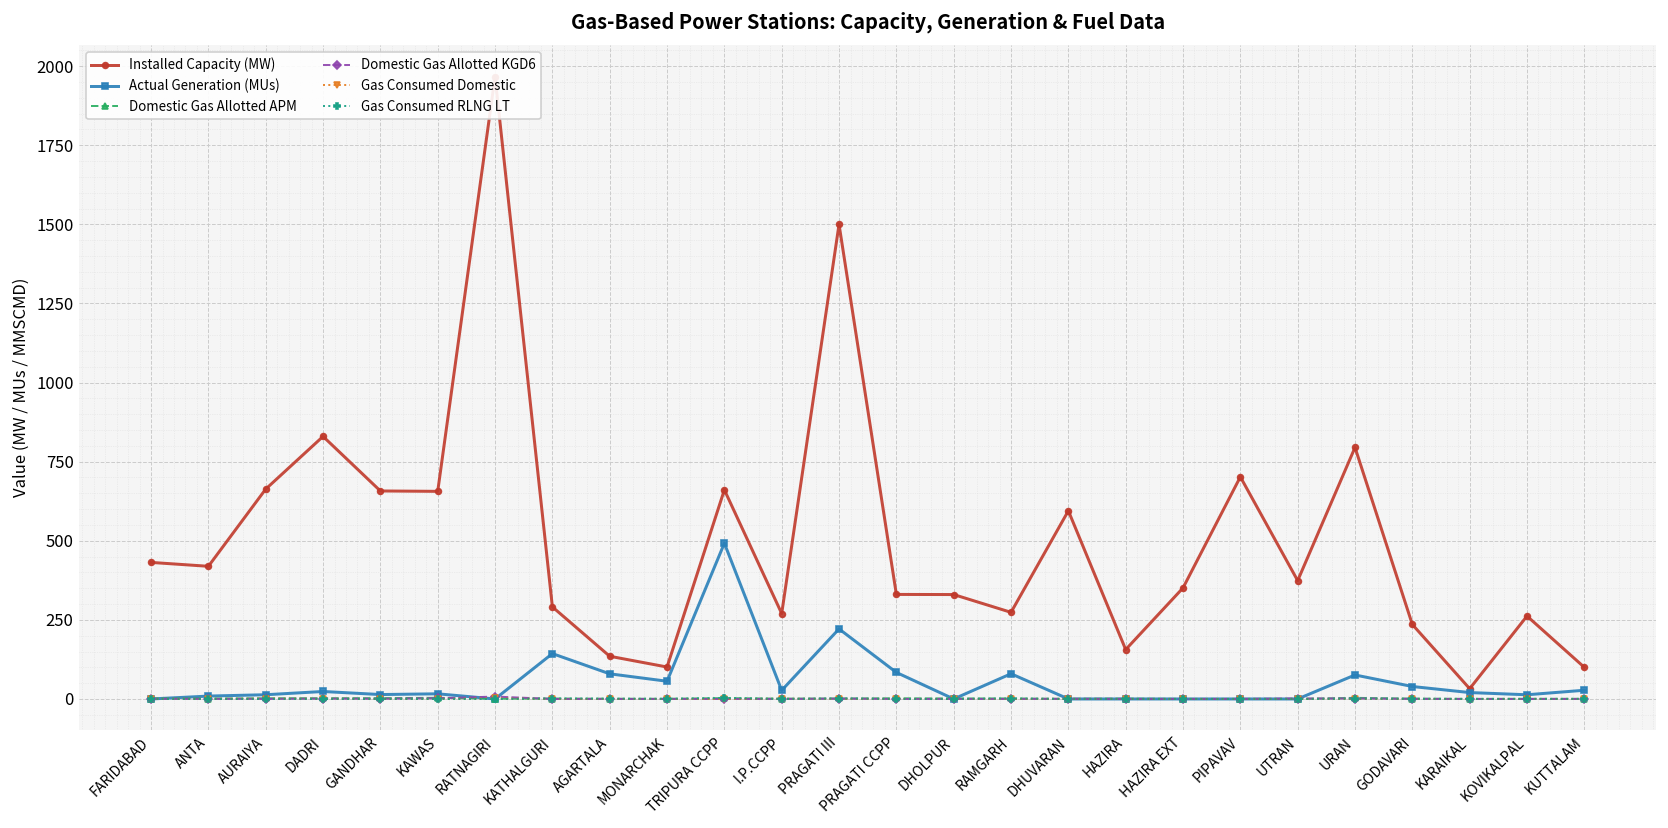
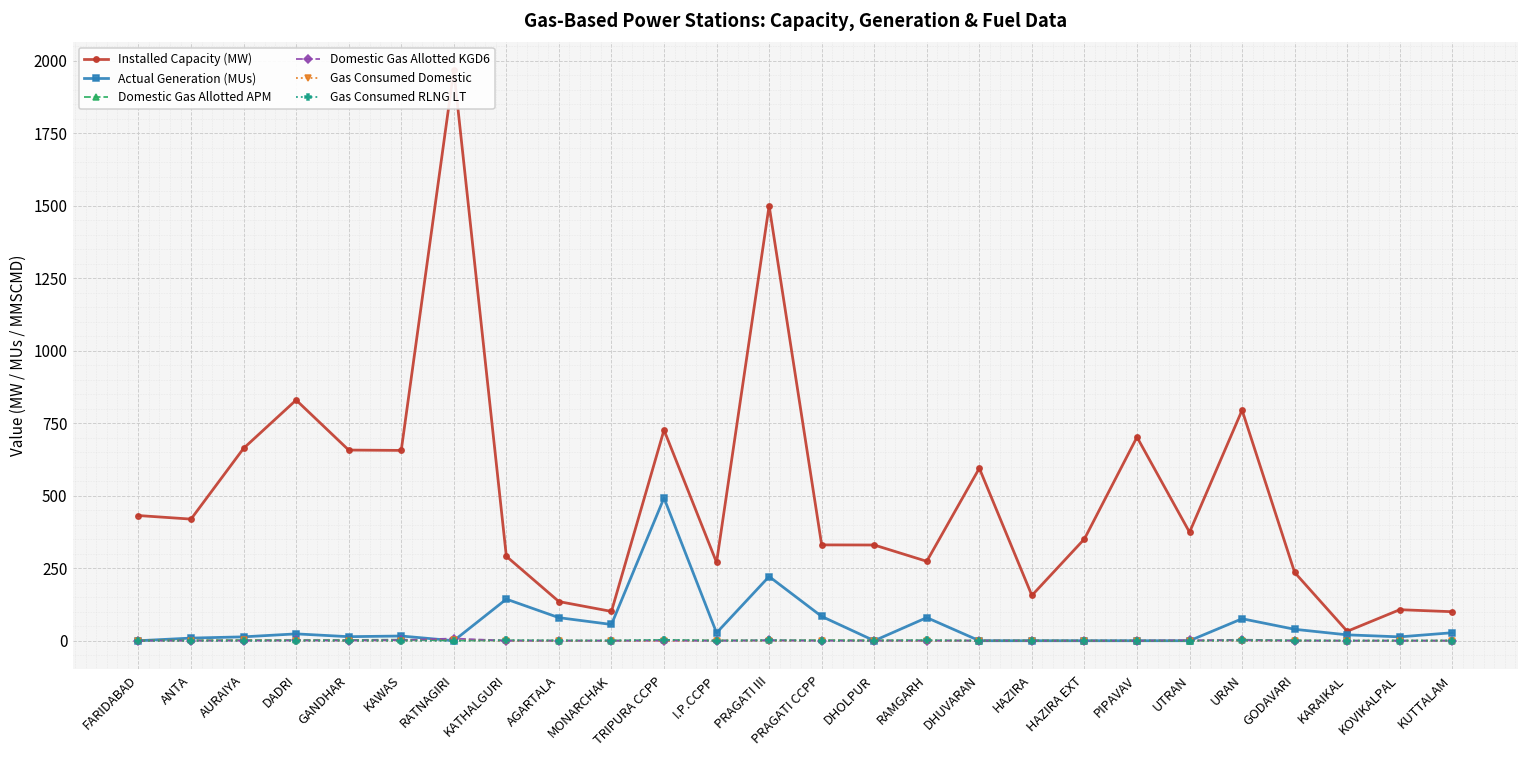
Installed Capacity (MW), TRIPURA CCPP: 660 -> 730
Installed Capacity (MW), KOVIKALPAL: 260 -> 110
